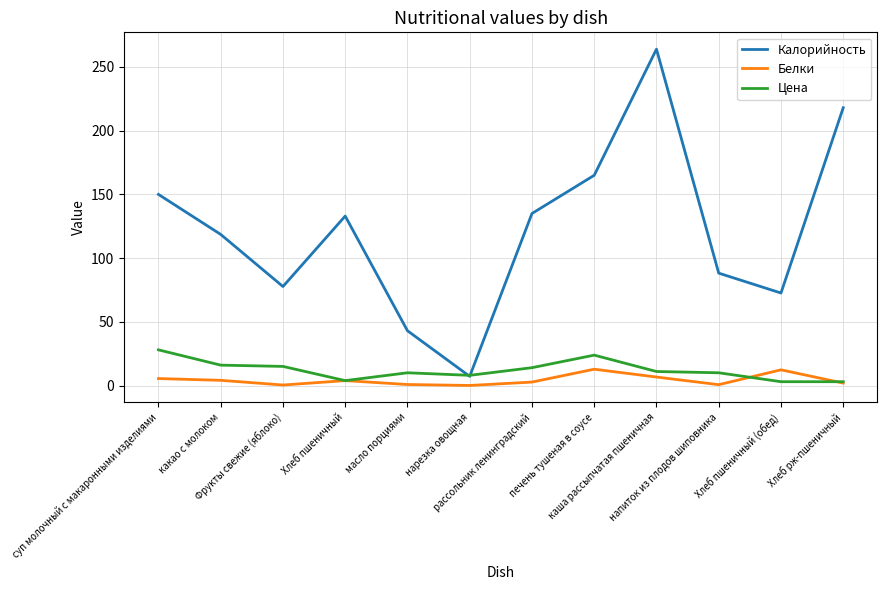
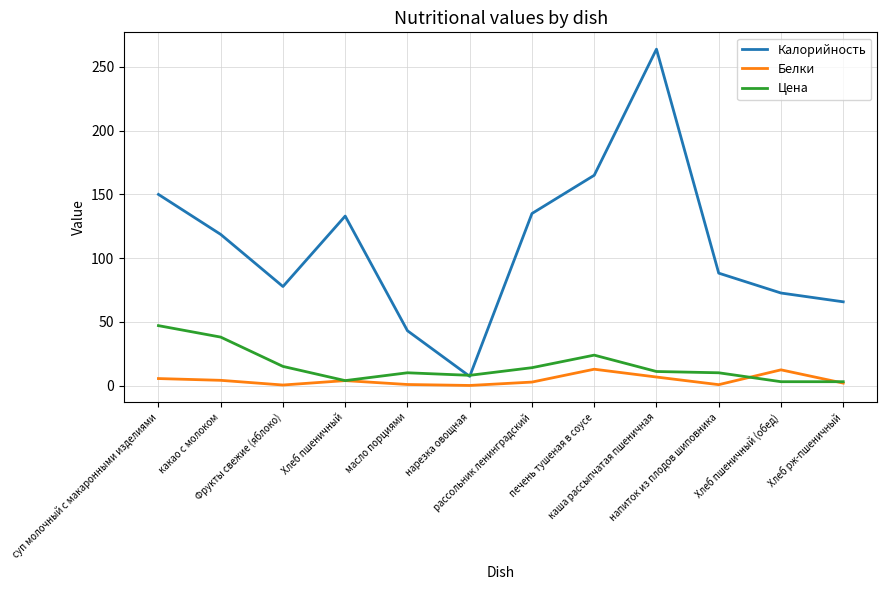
Цена, суп молочный с макаронными изделиями: 28 -> 47
Цена, какао с молоком: 16 -> 38
Калорийность, Хлеб рж-пшеничный: 218 -> 66
